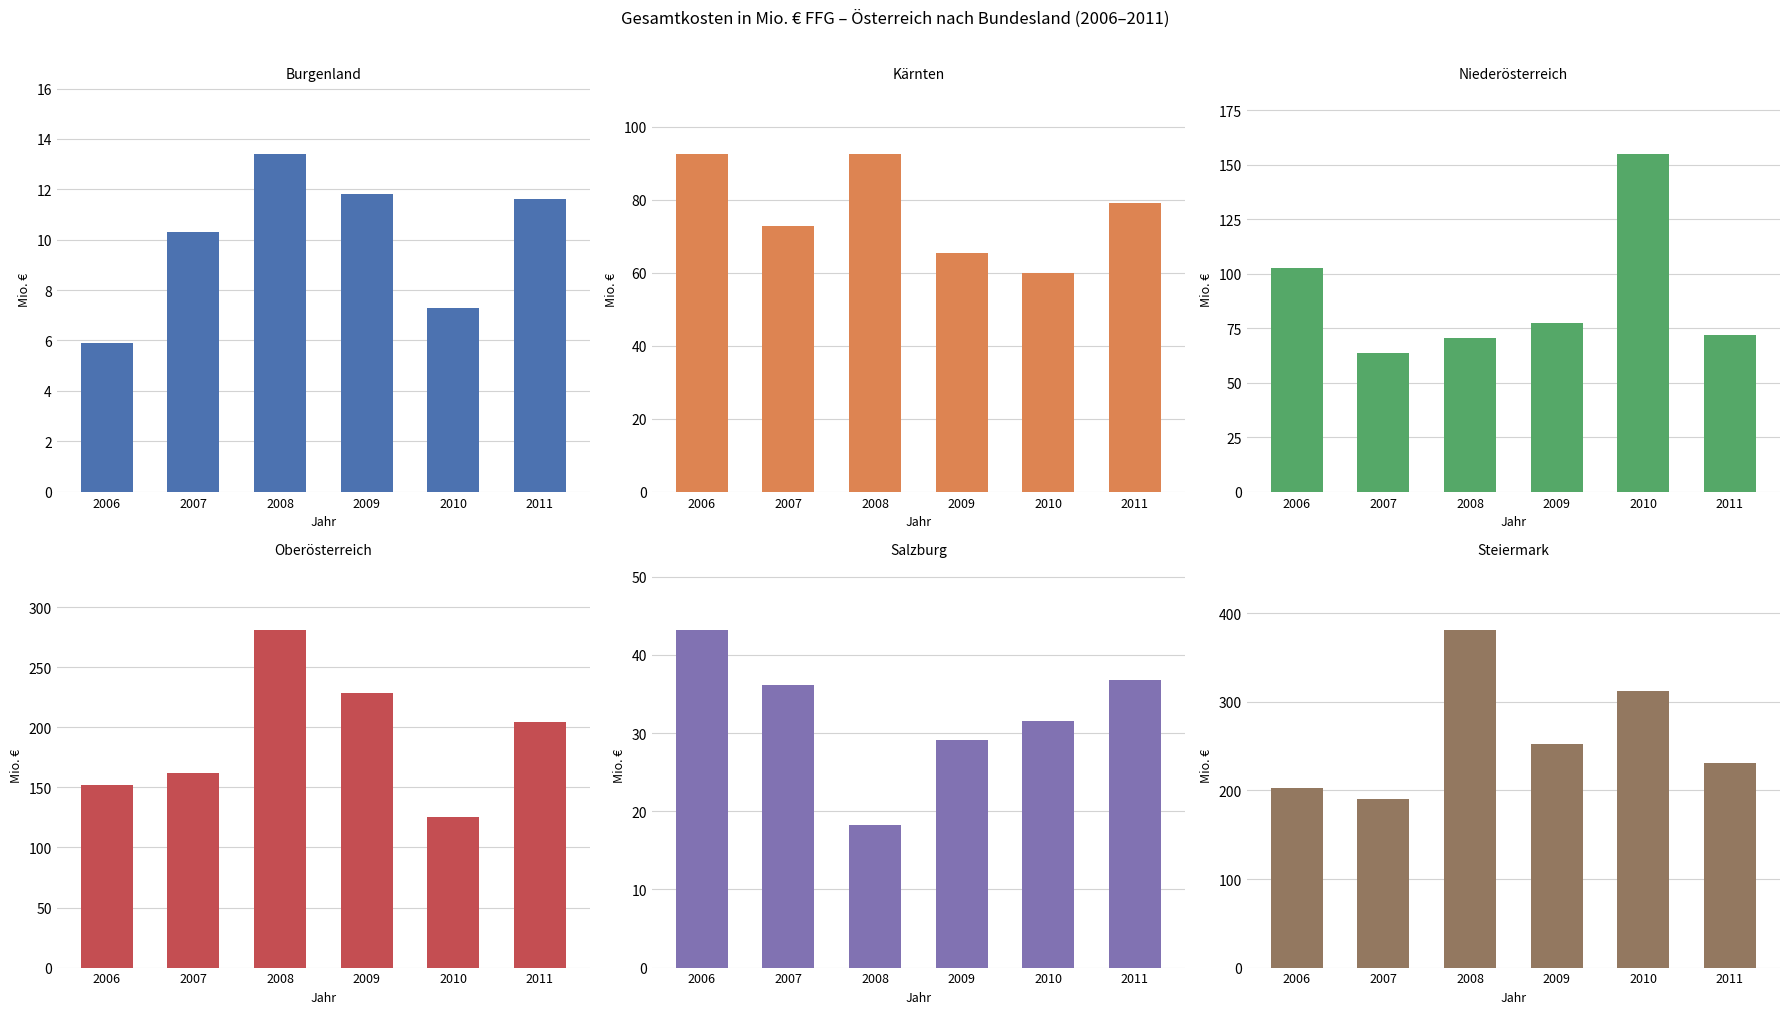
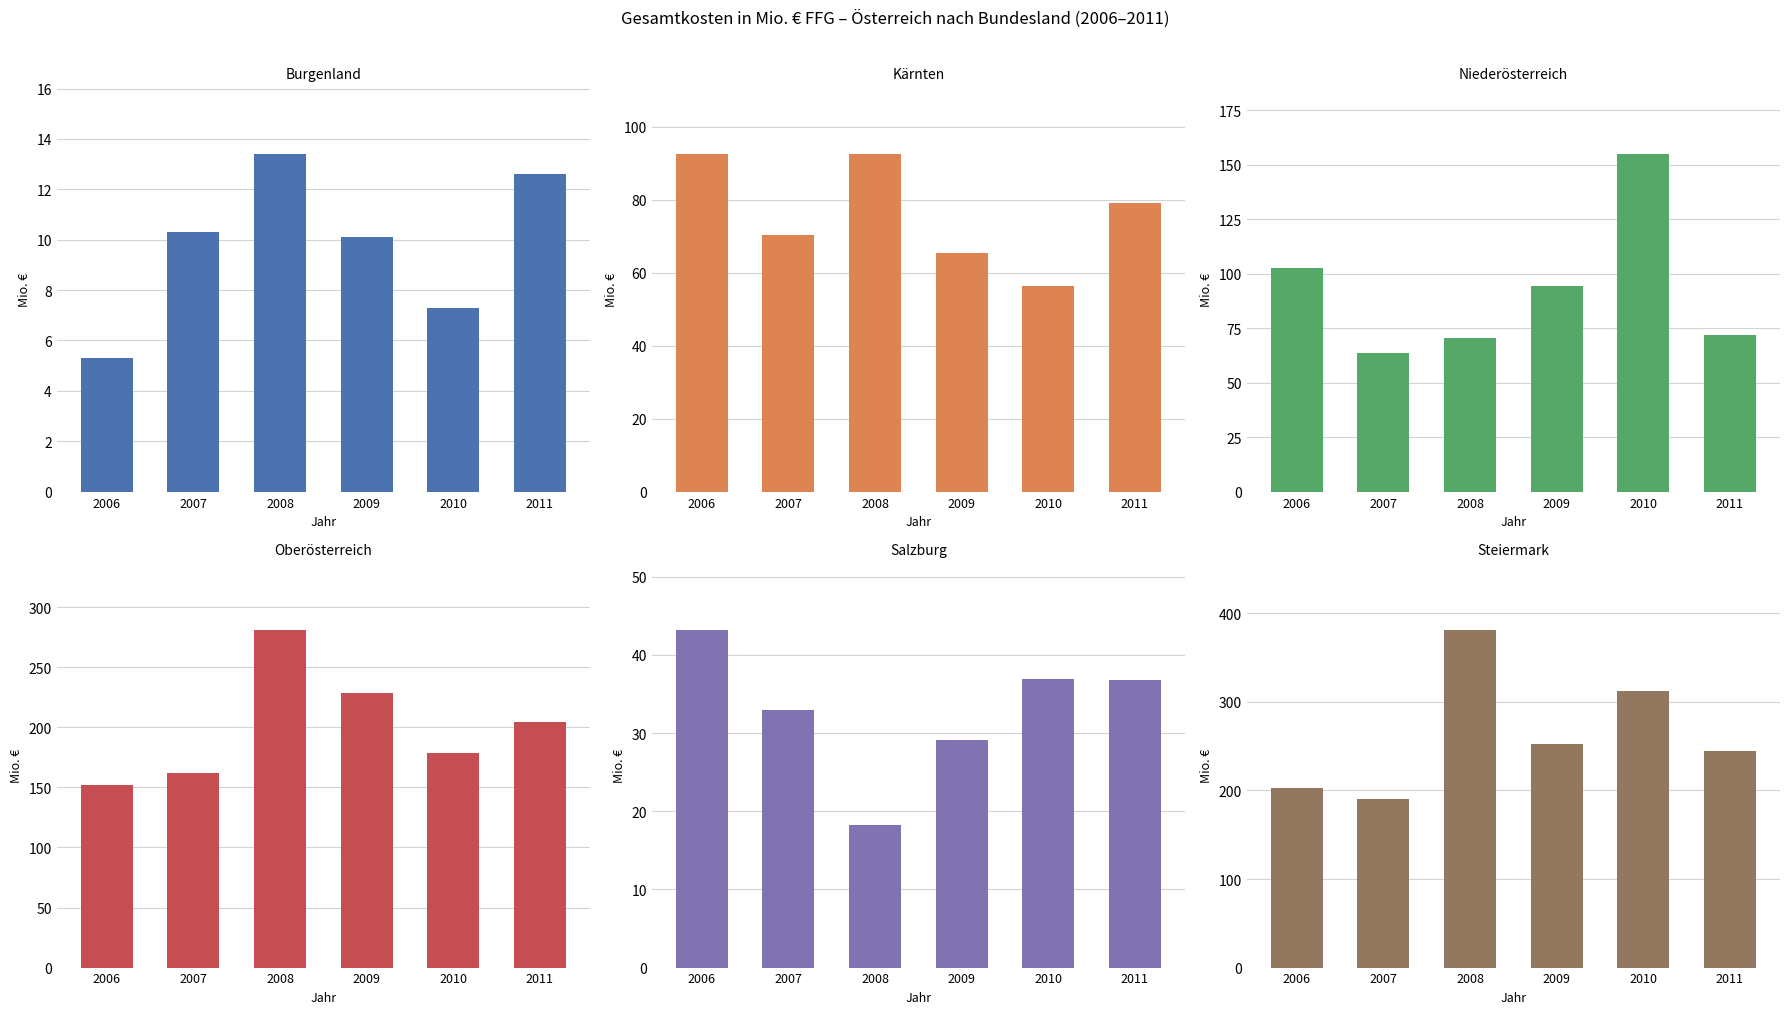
Burgenland, 2006: 5.9 -> 5.3
Burgenland, 2009: 11.8 -> 10.1
Burgenland, 2011: 11.6 -> 12.6
Kärnten, 2007: 73 -> 70
Kärnten, 2010: 60 -> 56
Niederösterreich, 2009: 77 -> 94
Oberösterreich, 2010: 125 -> 178
Salzburg, 2007: 36 -> 33
Salzburg, 2010: 32 -> 37
Steiermark, 2011: 230 -> 240
